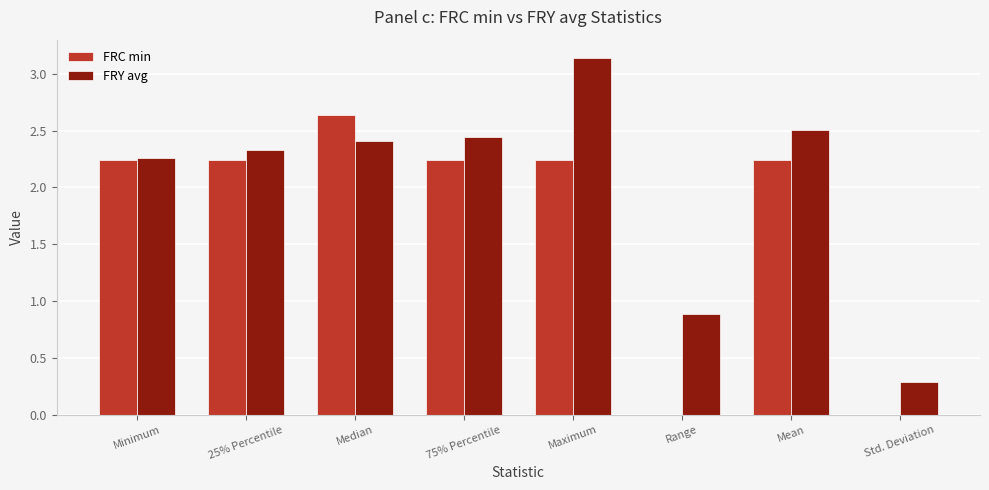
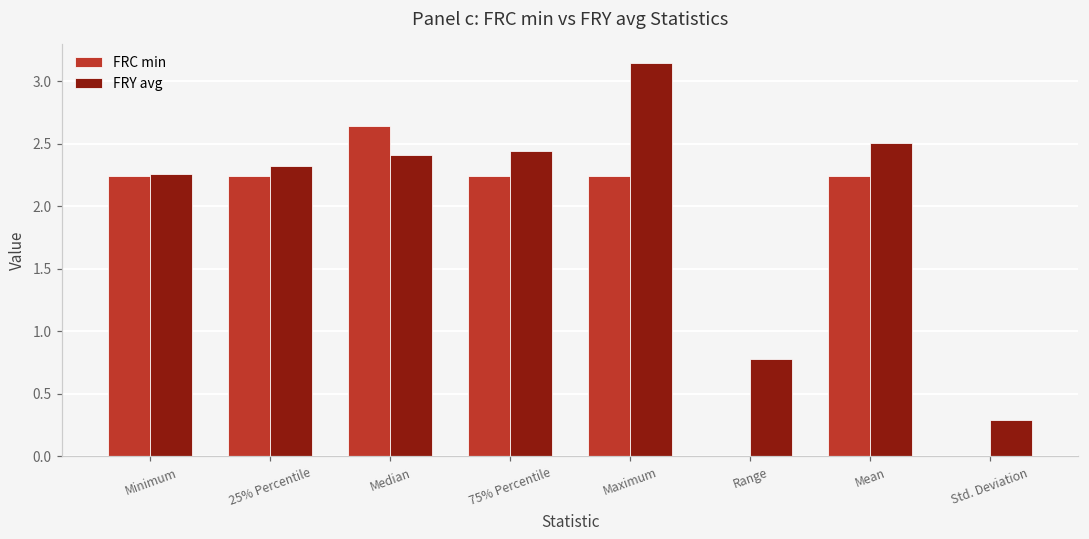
FRY avg, Range: 0.89 -> 0.78
